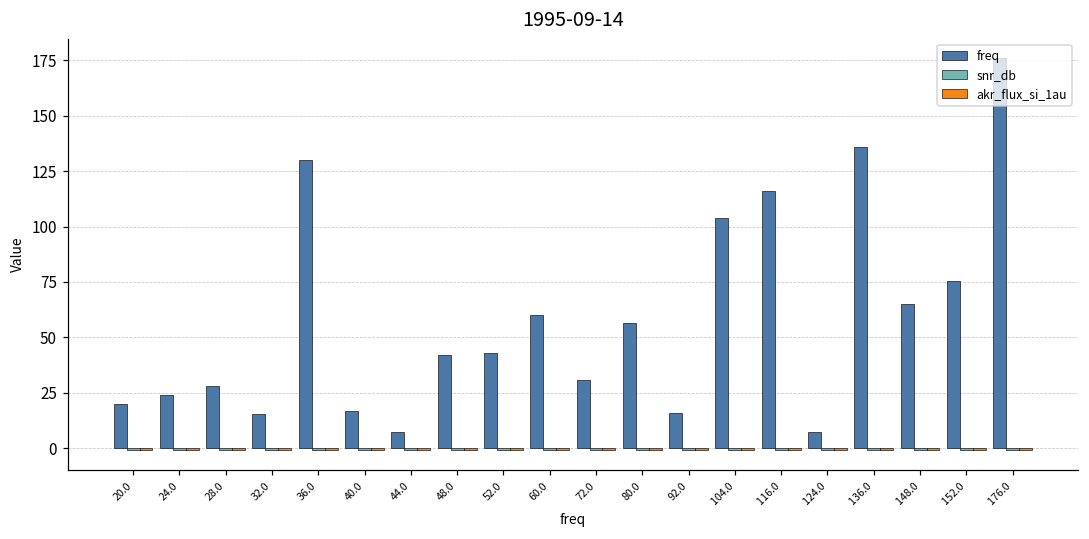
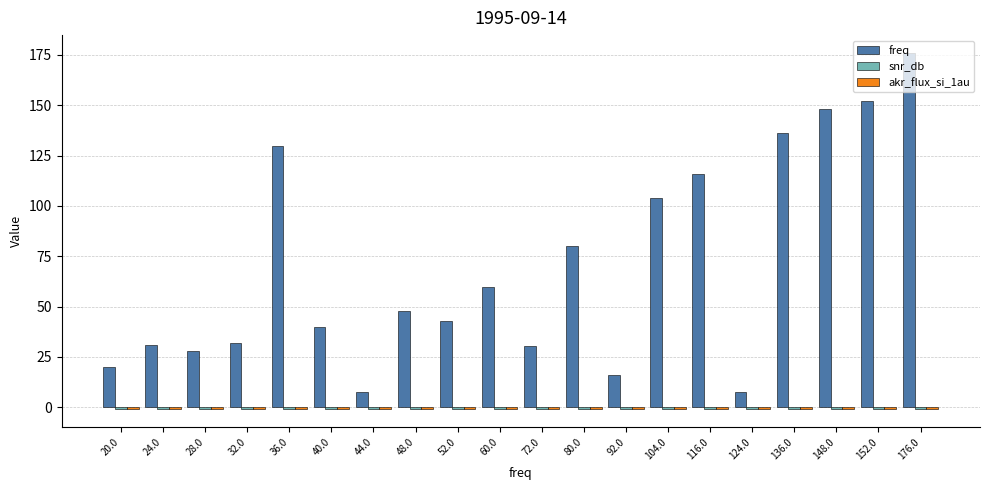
freq, 24.0: 24 -> 31
freq, 32.0: 15 -> 32
freq, 40.0: 17 -> 40
freq, 48.0: 42 -> 48
freq, 80.0: 56 -> 80
freq, 148.0: 65 -> 148
freq, 152.0: 76 -> 152
